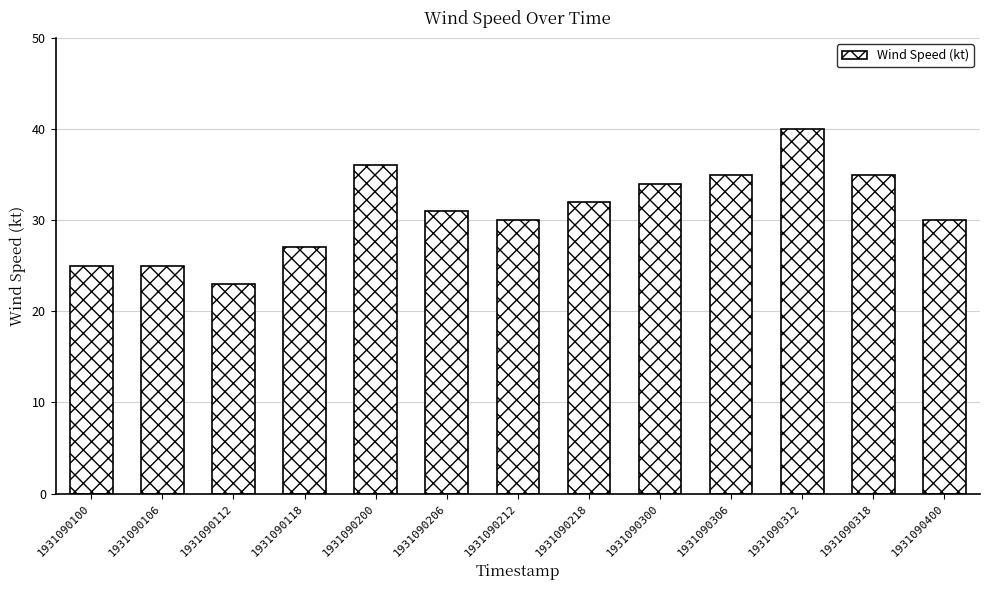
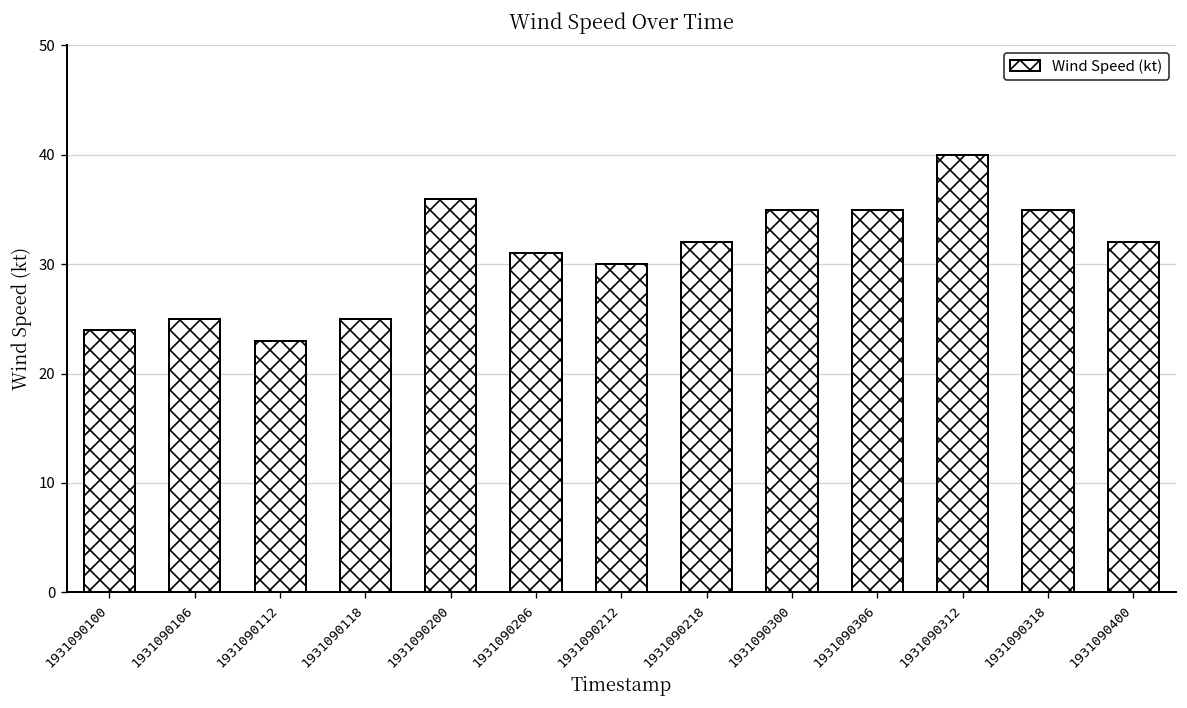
1931090100: 25 -> 24
1931090118: 27 -> 25
1931090300: 34 -> 35
1931090400: 30 -> 32
